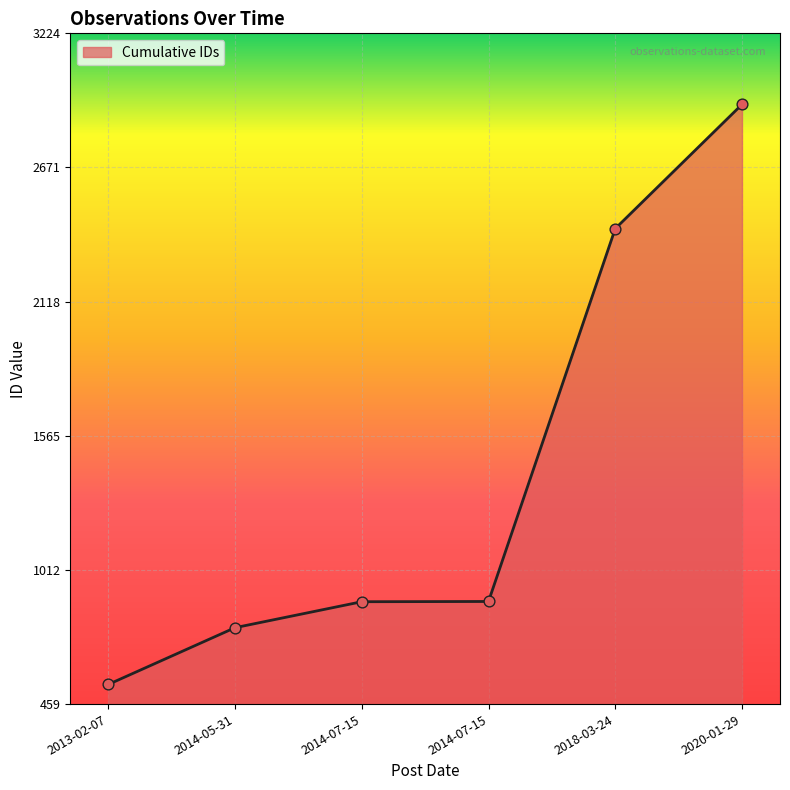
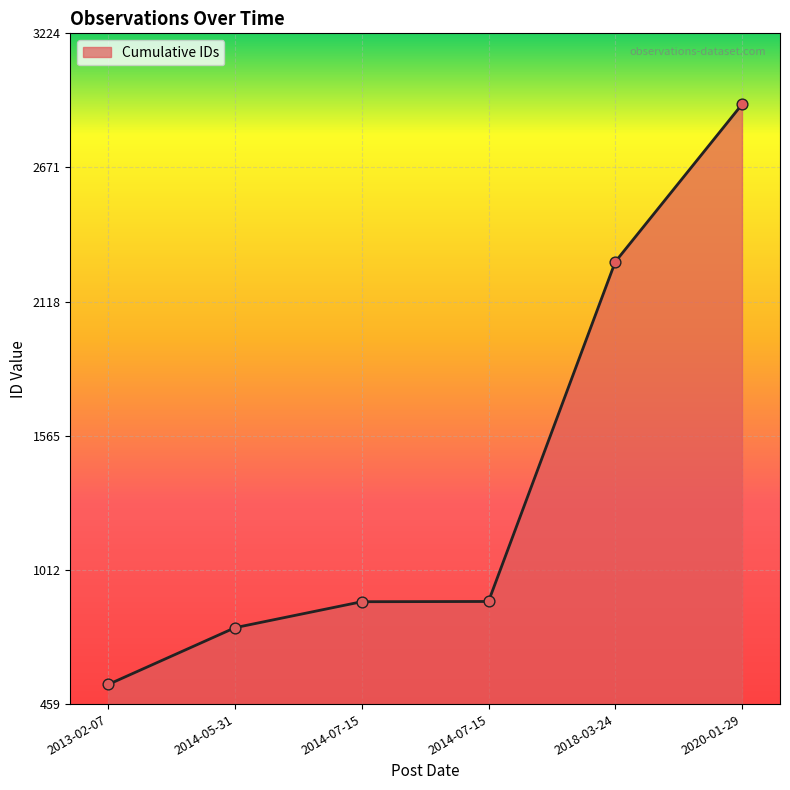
2018-03-24: 2420 -> 2280
